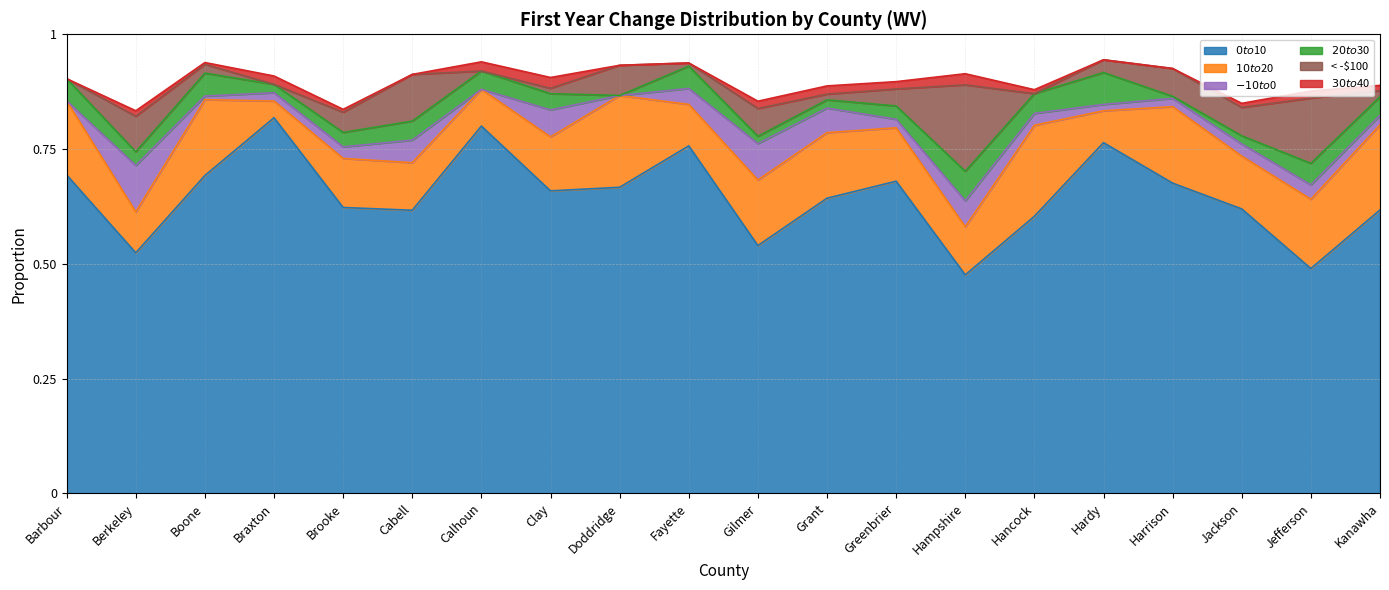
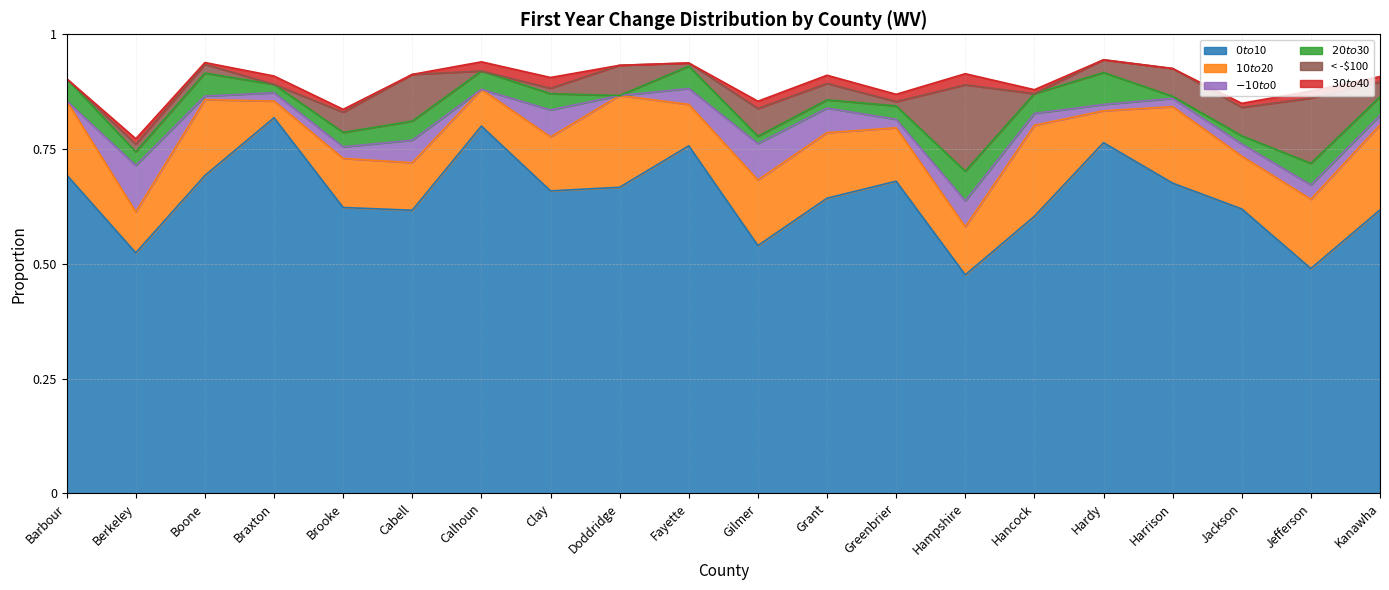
< -$100, Berkeley: 0.08 -> 0.02
< -$100, Grant: 0.01 -> 0.04
< -$100, Greenbrier: 0.04 -> 0.01
< -$100, Kanawha: 0.01 -> 0.03
